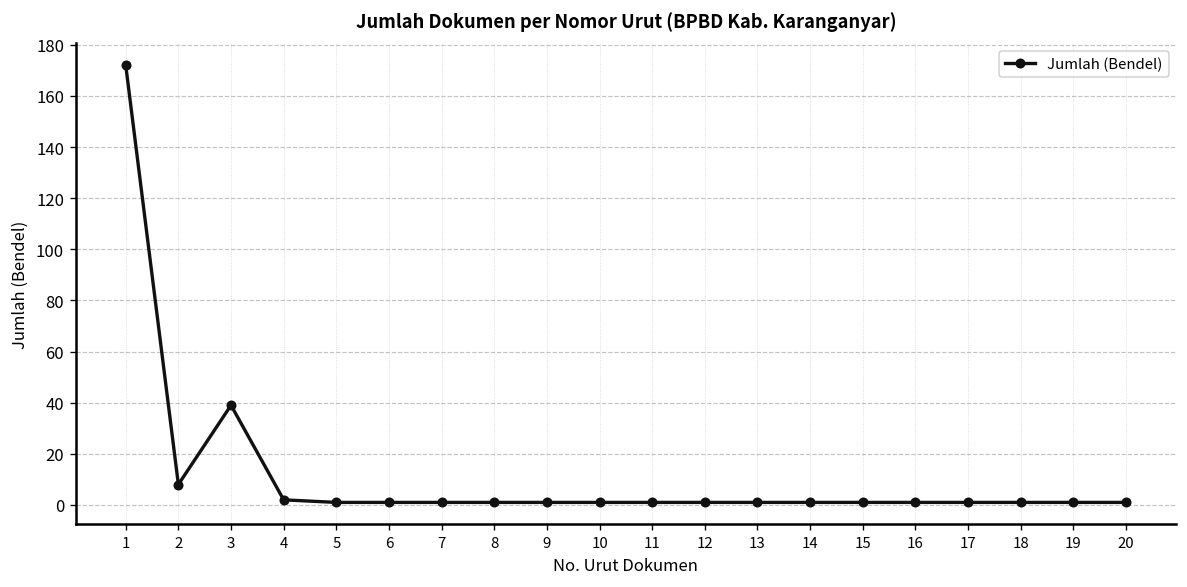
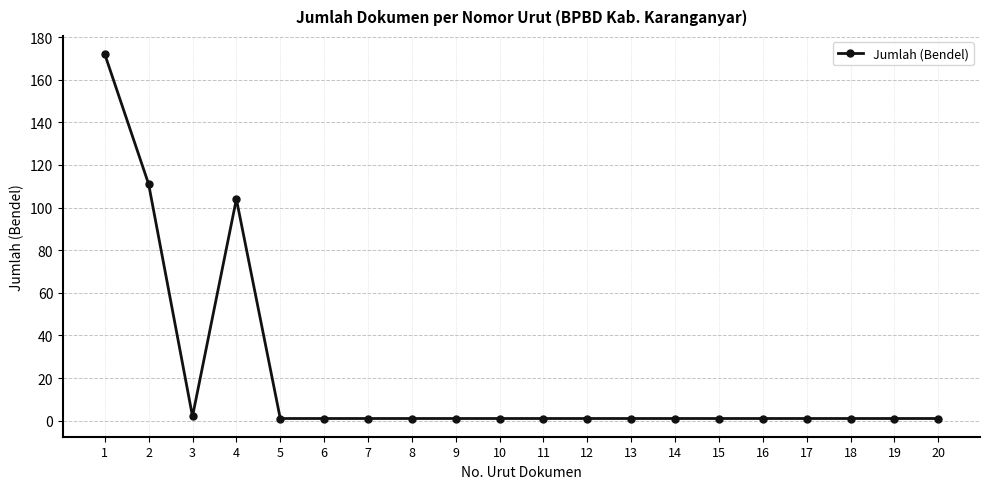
2: 8 -> 111
3: 39 -> 2
4: 2 -> 104
